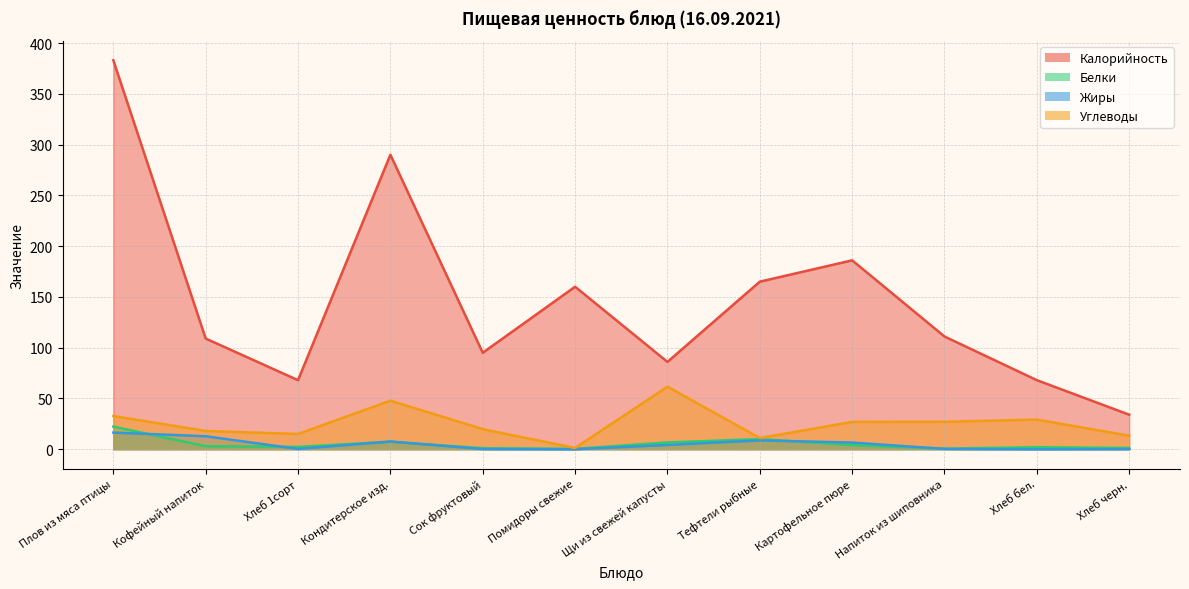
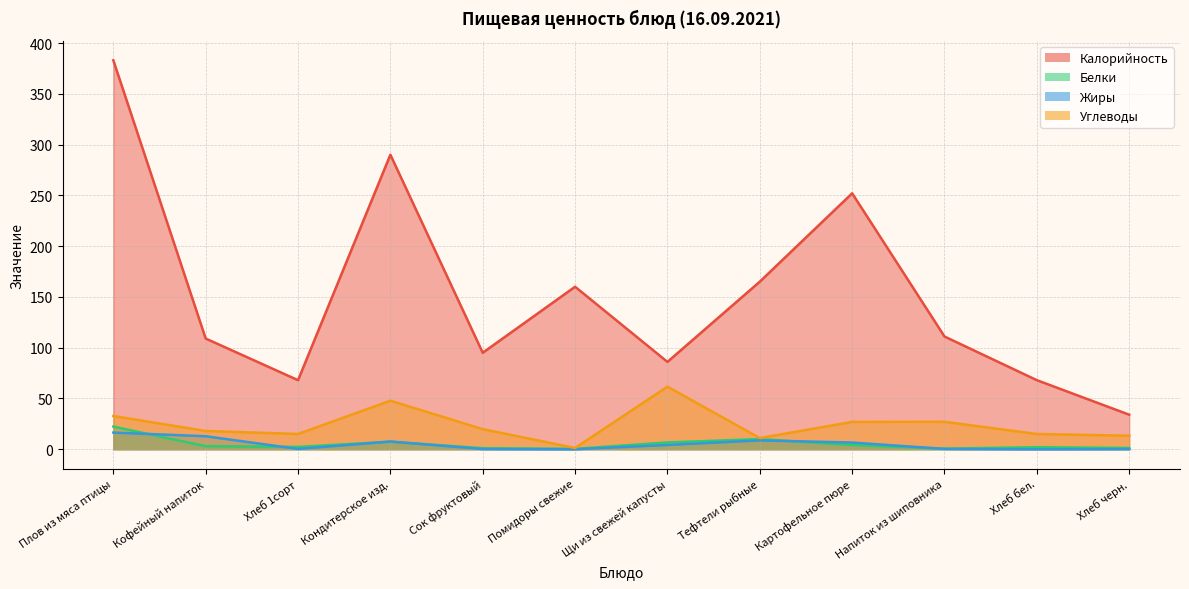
Калорийность, Картофельное пюре: 186 -> 252
Углеводы, Хлеб бел.: 29 -> 15
